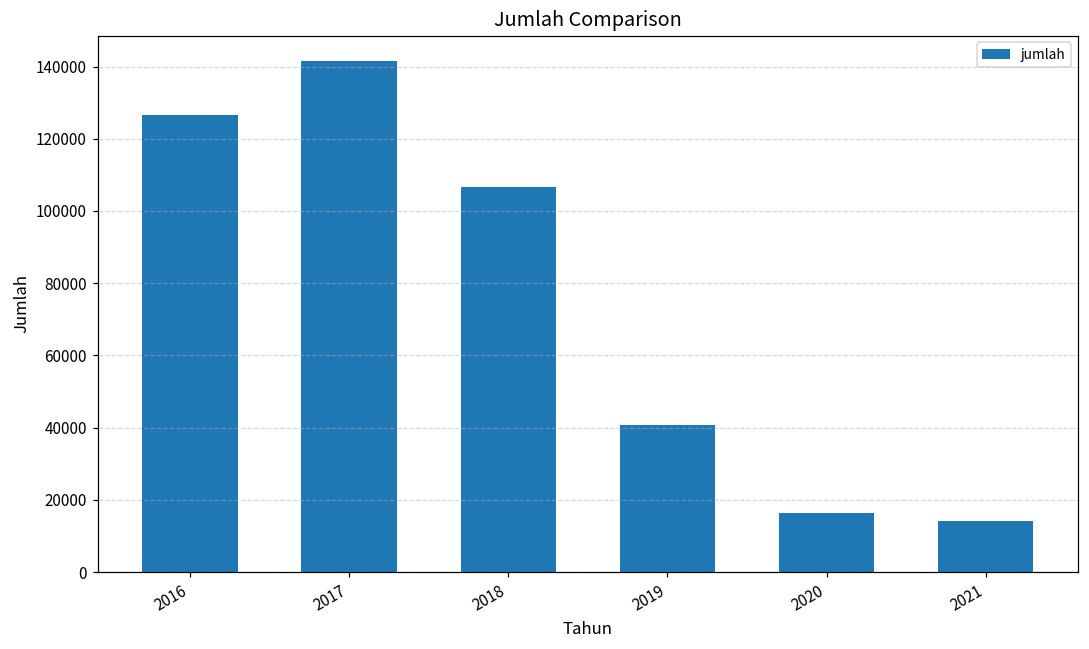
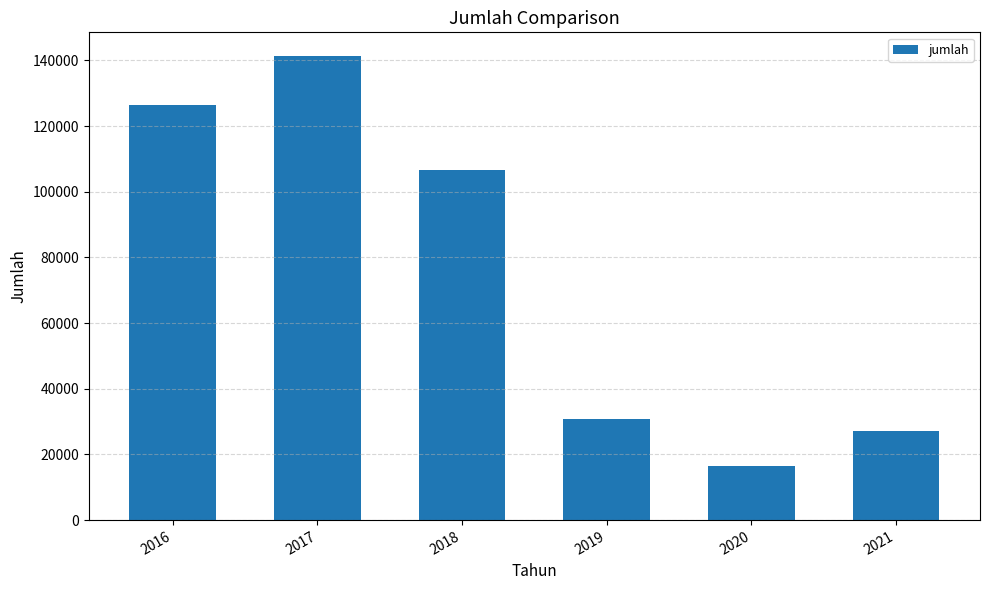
2019: 41000 -> 31000
2021: 14000 -> 27000
